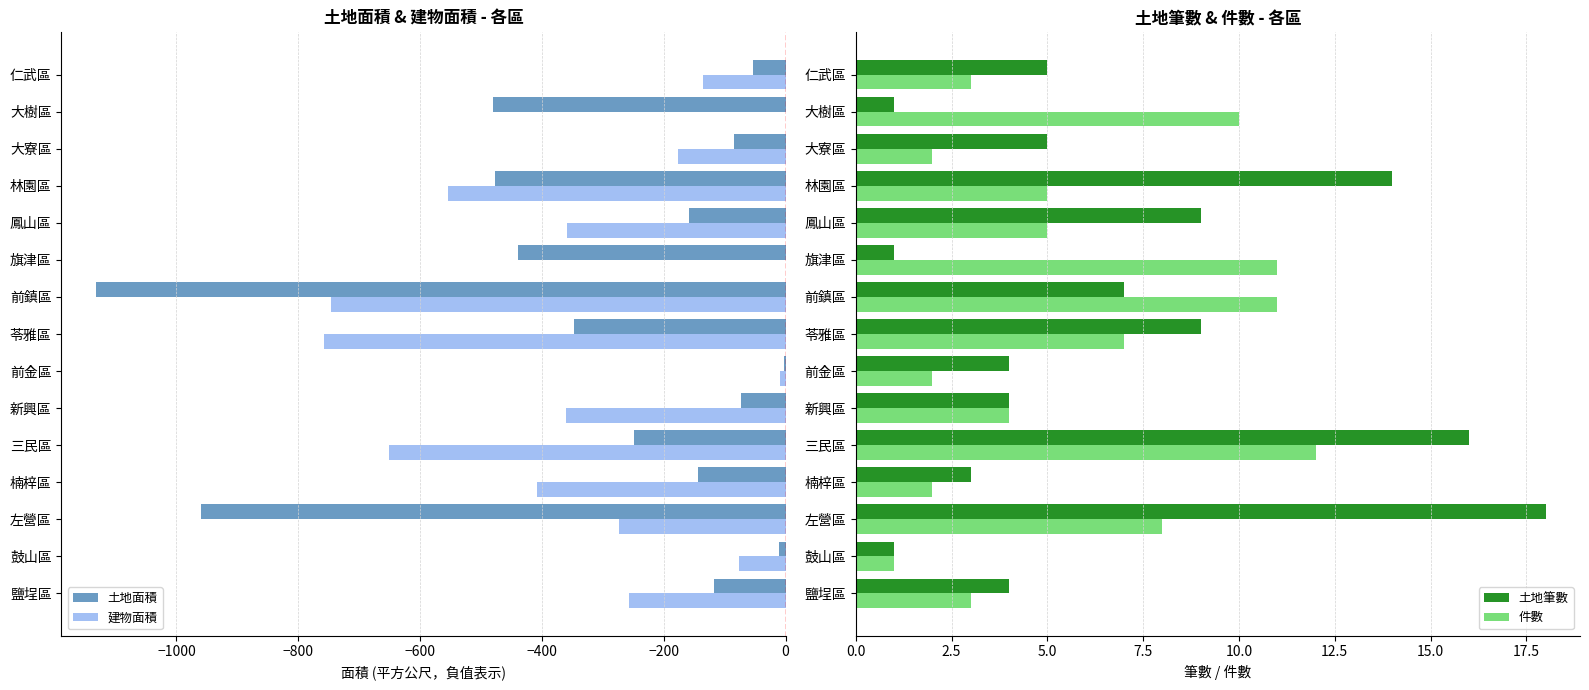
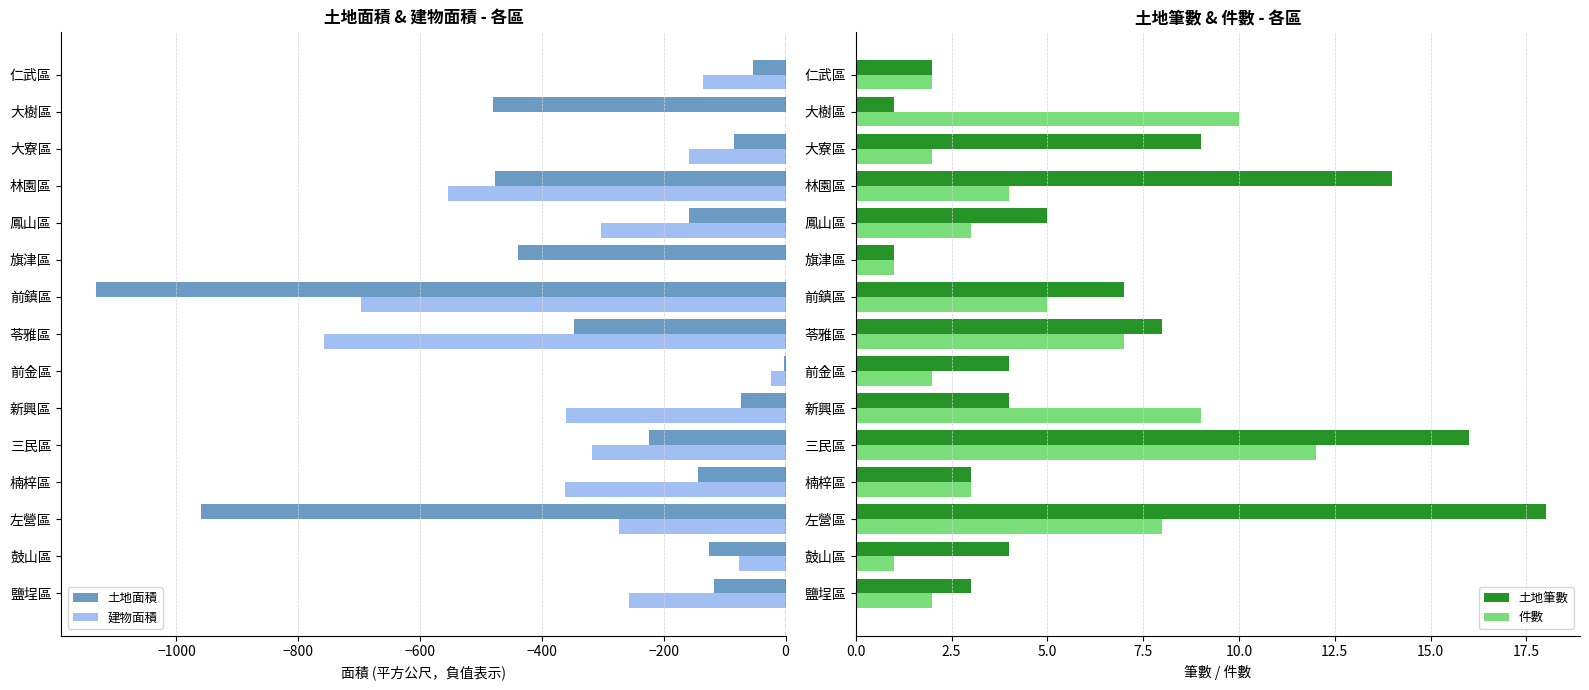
土地面積 & 建物面積 - 各區, 建物面積, 大寮區: -180 -> -160
土地面積 & 建物面積 - 各區, 建物面積, 鳳山區: -360 -> -300
土地面積 & 建物面積 - 各區, 建物面積, 前鎮區: -750 -> -700
土地面積 & 建物面積 - 各區, 建物面積, 前金區: -10 -> -20
土地面積 & 建物面積 - 各區, 土地面積, 三民區: -250 -> -220
土地面積 & 建物面積 - 各區, 建物面積, 三民區: -650 -> -320
土地面積 & 建物面積 - 各區, 建物面積, 楠梓區: -410 -> -360
土地面積 & 建物面積 - 各區, 土地面積, 鼓山區: -10 -> -130
土地筆數 & 件數 - 各區, 土地筆數, 仁武區: 5 -> 2
土地筆數 & 件數 - 各區, 件數, 仁武區: 3 -> 2
土地筆數 & 件數 - 各區, 土地筆數, 大寮區: 5 -> 9
土地筆數 & 件數 - 各區, 件數, 林園區: 5 -> 4
土地筆數 & 件數 - 各區, 土地筆數, 鳳山區: 9 -> 5
土地筆數 & 件數 - 各區, 件數, 鳳山區: 5 -> 3
土地筆數 & 件數 - 各區, 件數, 旗津區: 11 -> 1
土地筆數 & 件數 - 各區, 件數, 前鎮區: 11 -> 5
土地筆數 & 件數 - 各區, 土地筆數, 苓雅區: 9 -> 8
土地筆數 & 件數 - 各區, 件數, 新興區: 4 -> 9
土地筆數 & 件數 - 各區, 件數, 楠梓區: 2 -> 3
土地筆數 & 件數 - 各區, 土地筆數, 鼓山區: 1 -> 4
土地筆數 & 件數 - 各區, 土地筆數, 鹽埕區: 4 -> 3
土地筆數 & 件數 - 各區, 件數, 鹽埕區: 3 -> 2
